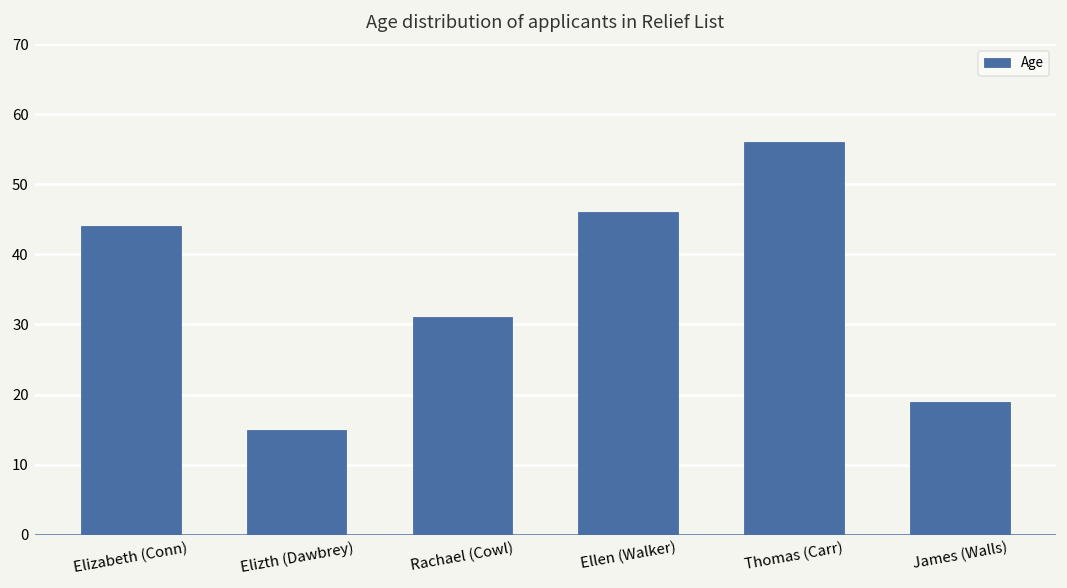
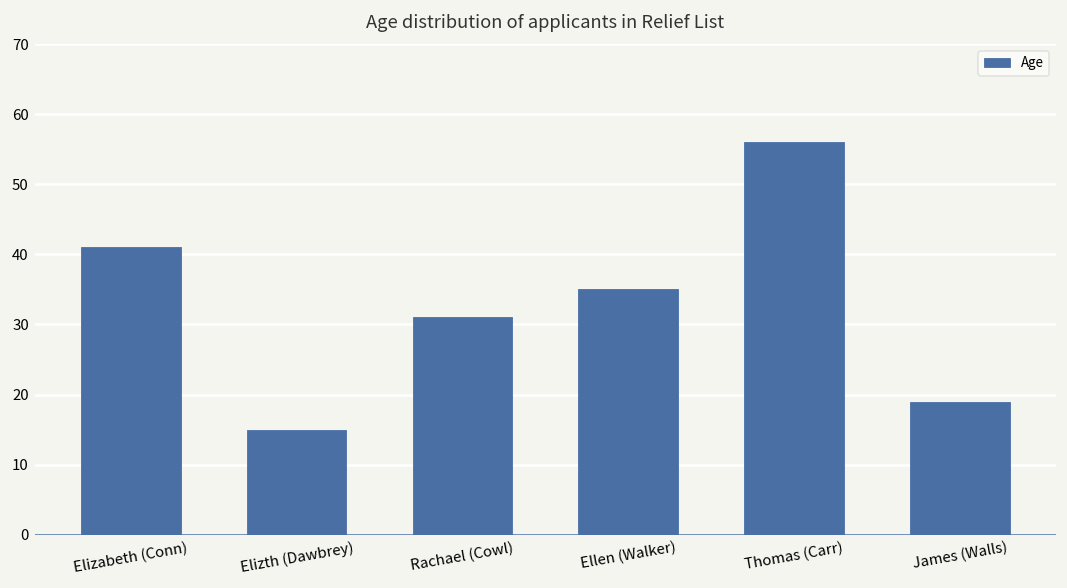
Elizabeth (Conn): 44 -> 41
Ellen (Walker): 46 -> 35
